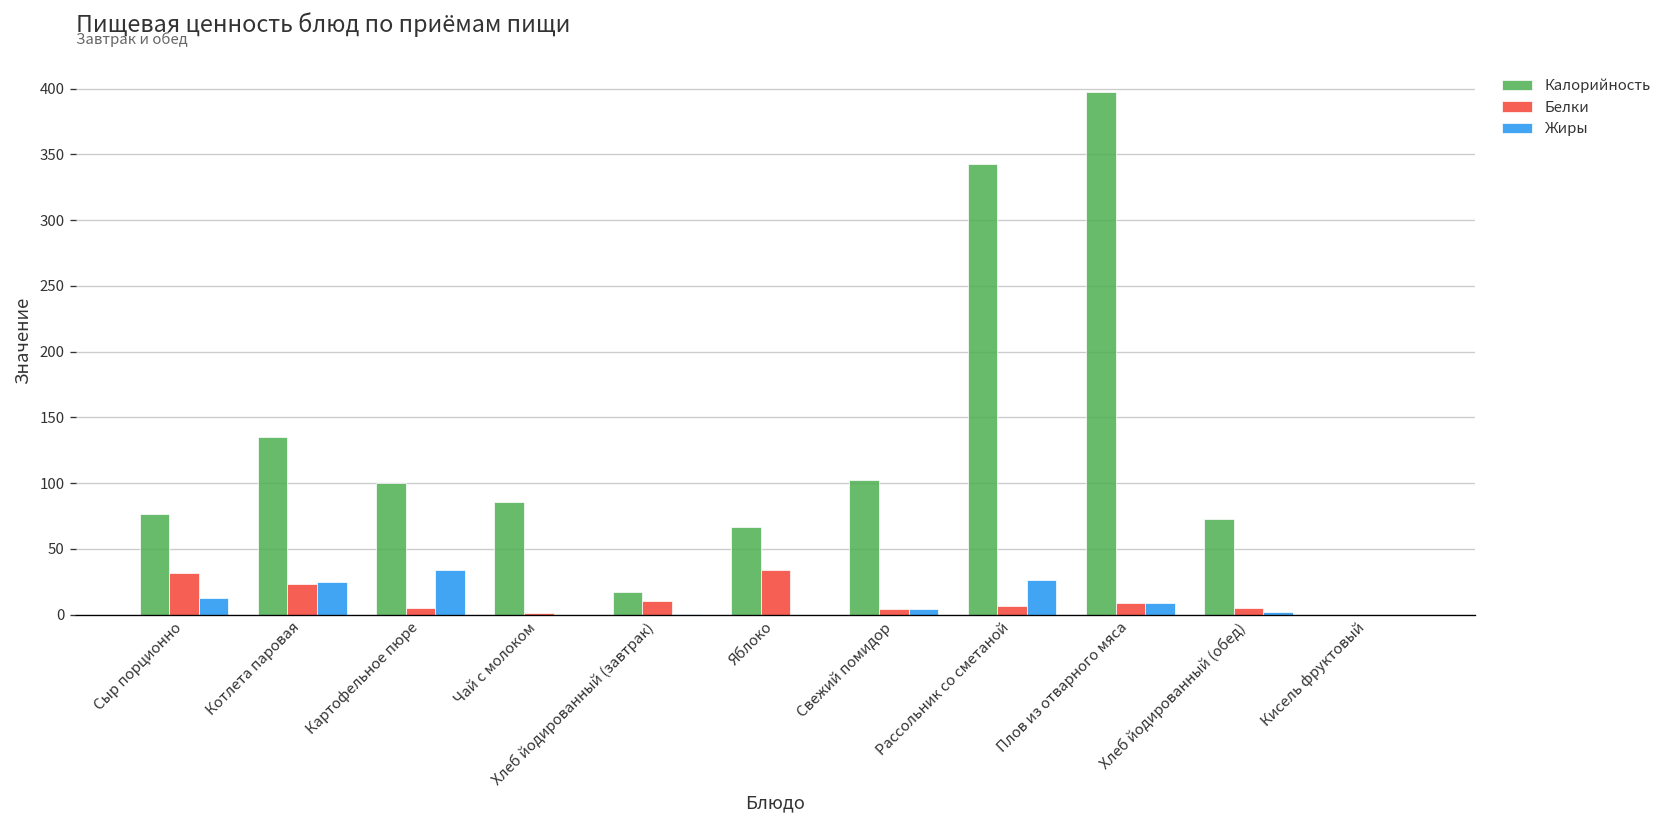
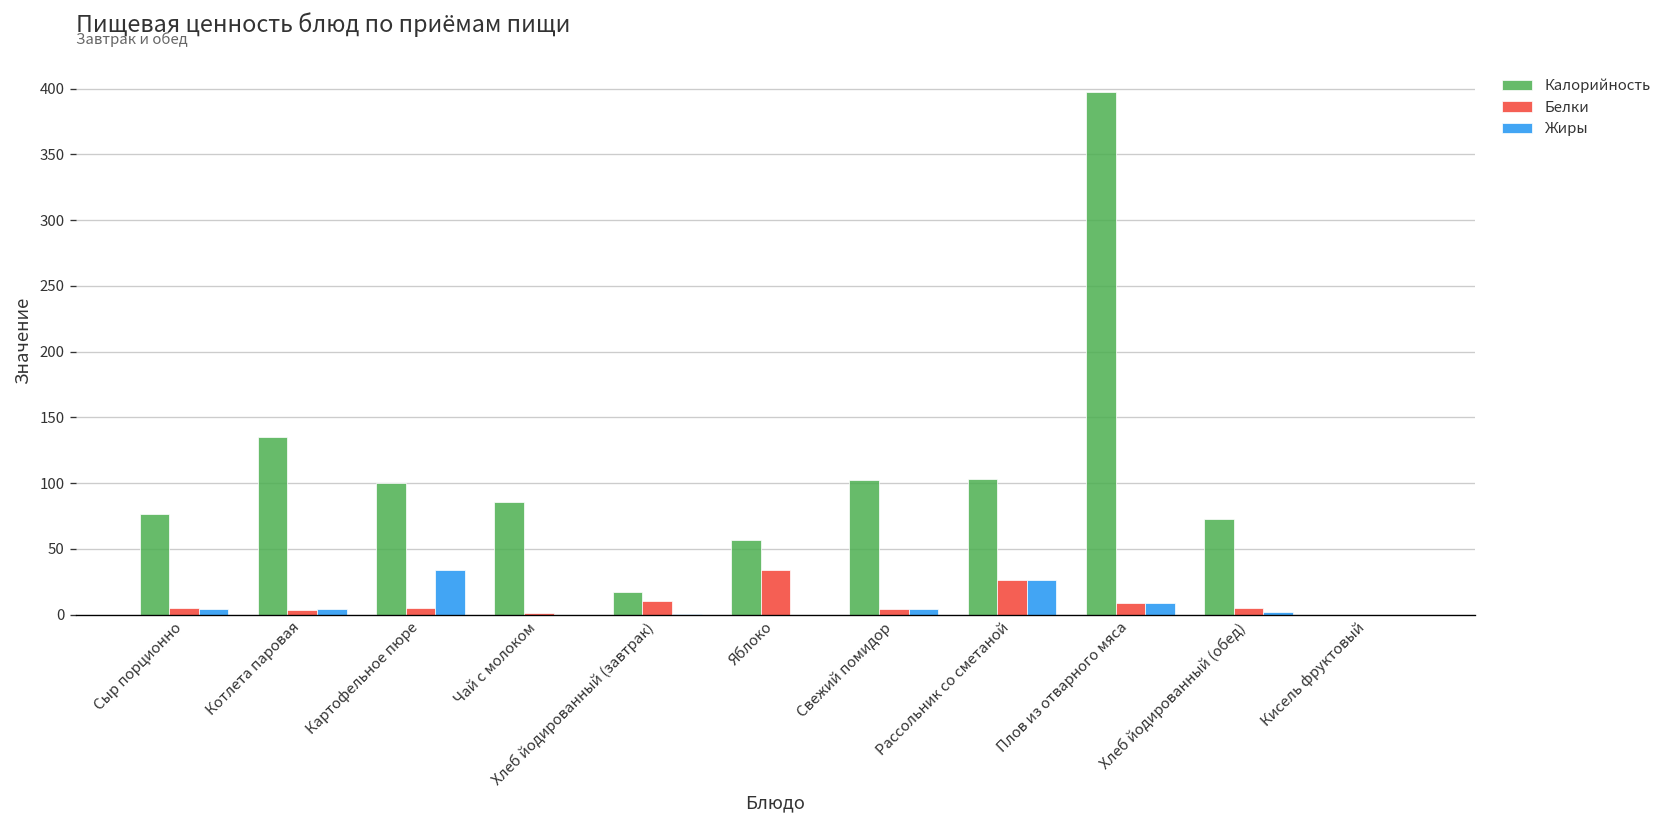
Белки, Сыр порционно: 32 -> 5
Жиры, Сыр порционно: 13 -> 4
Белки, Котлета паровая: 23 -> 4
Жиры, Котлета паровая: 25 -> 4
Калорийность, Яблоко: 67 -> 57
Калорийность, Рассольник со сметаной: 343 -> 103
Белки, Рассольник со сметаной: 7 -> 26
